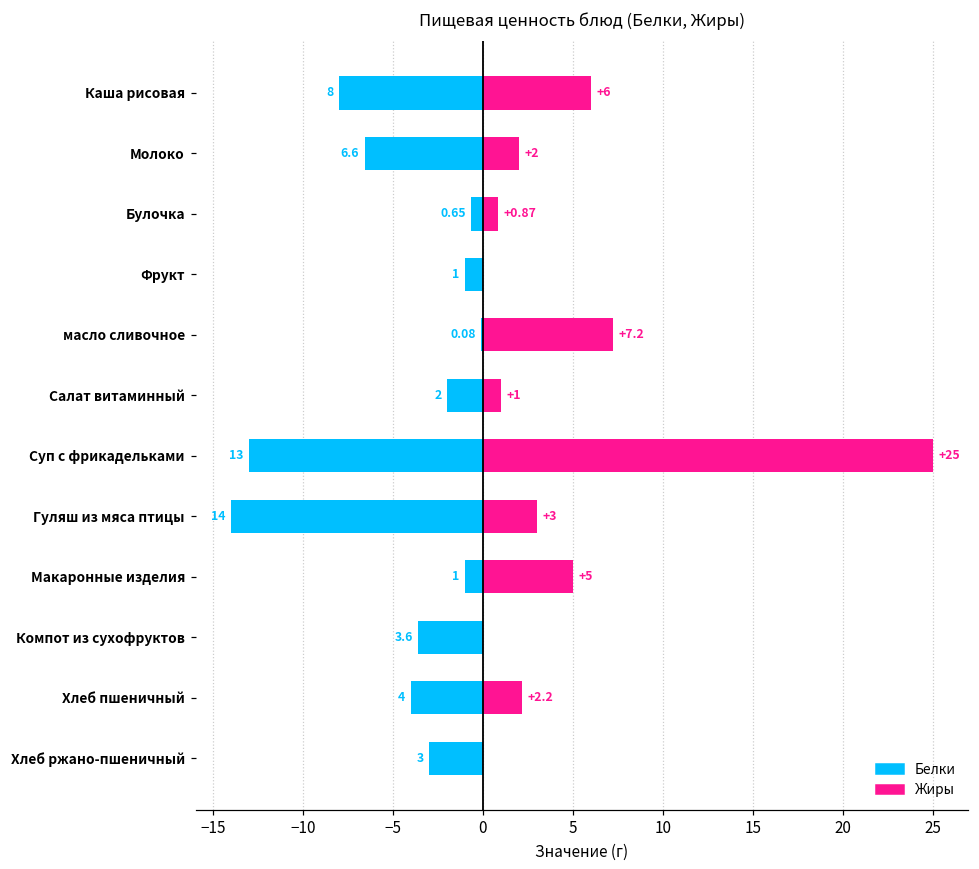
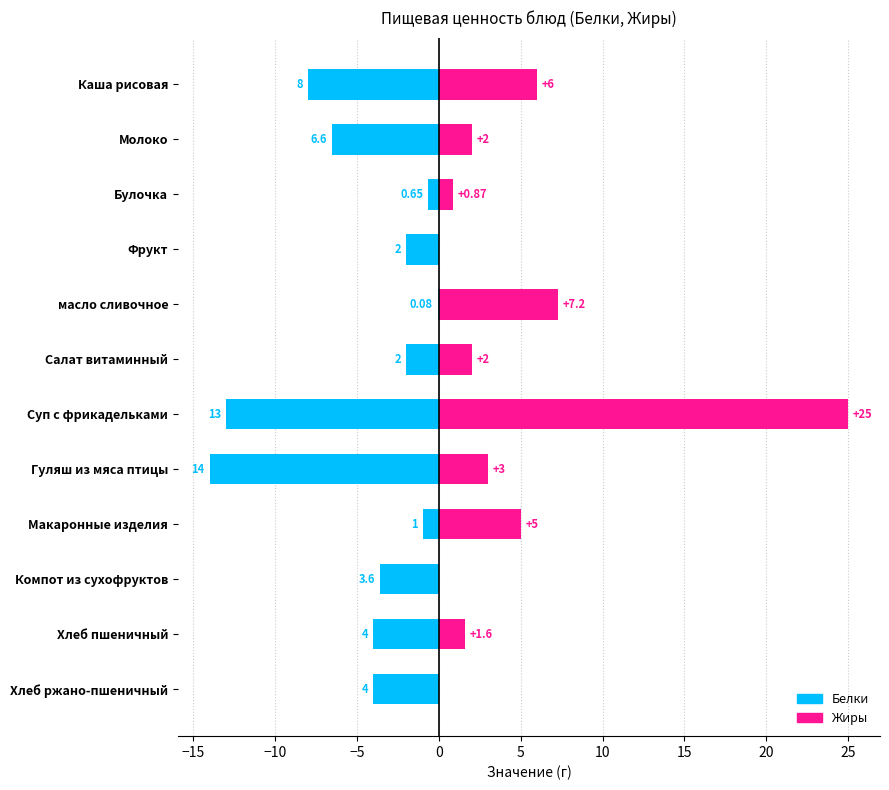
Белки, Фрукт: 1 -> 2
Жиры, Салат витаминный: +1 -> +2
Жиры, Хлеб пшеничный: +2.2 -> +1.6
Белки, Хлеб ржано-пшеничный: 3 -> 4
